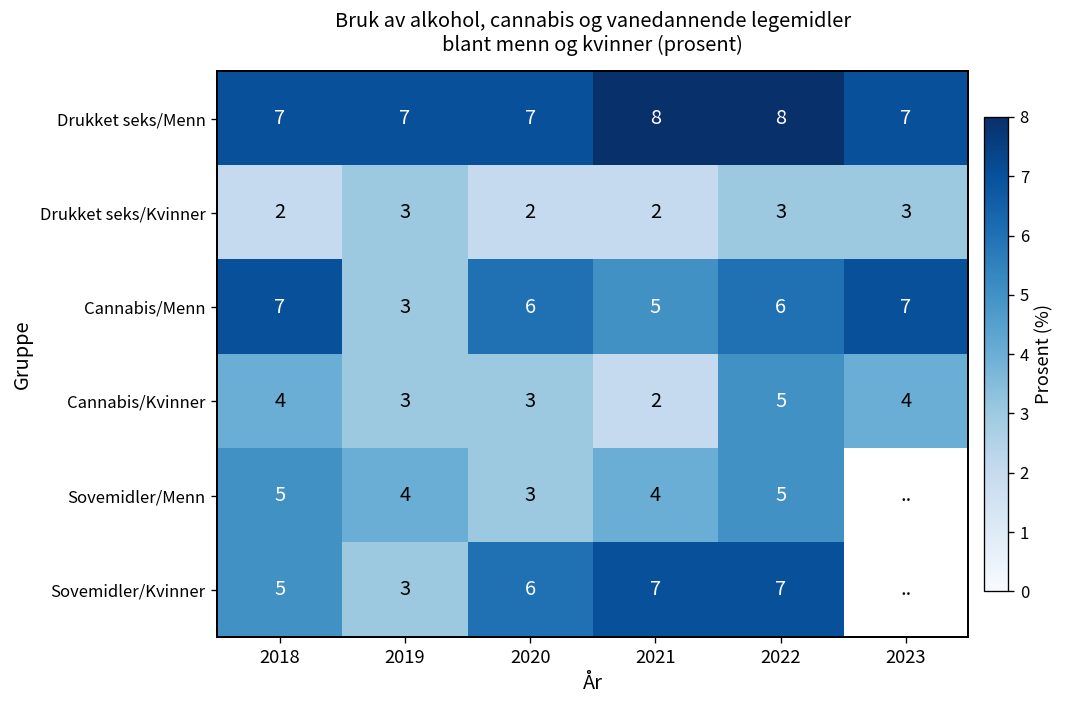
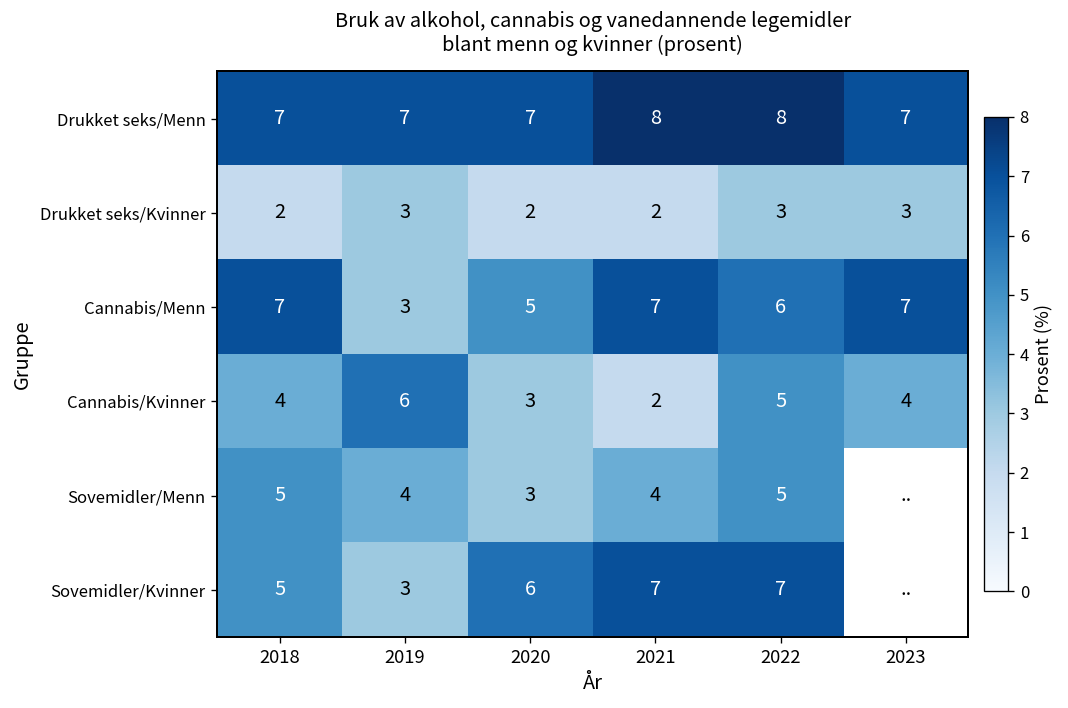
Cannabis/Menn, 2020: 6 -> 5
Cannabis/Menn, 2021: 5 -> 7
Cannabis/Kvinner, 2019: 3 -> 6
